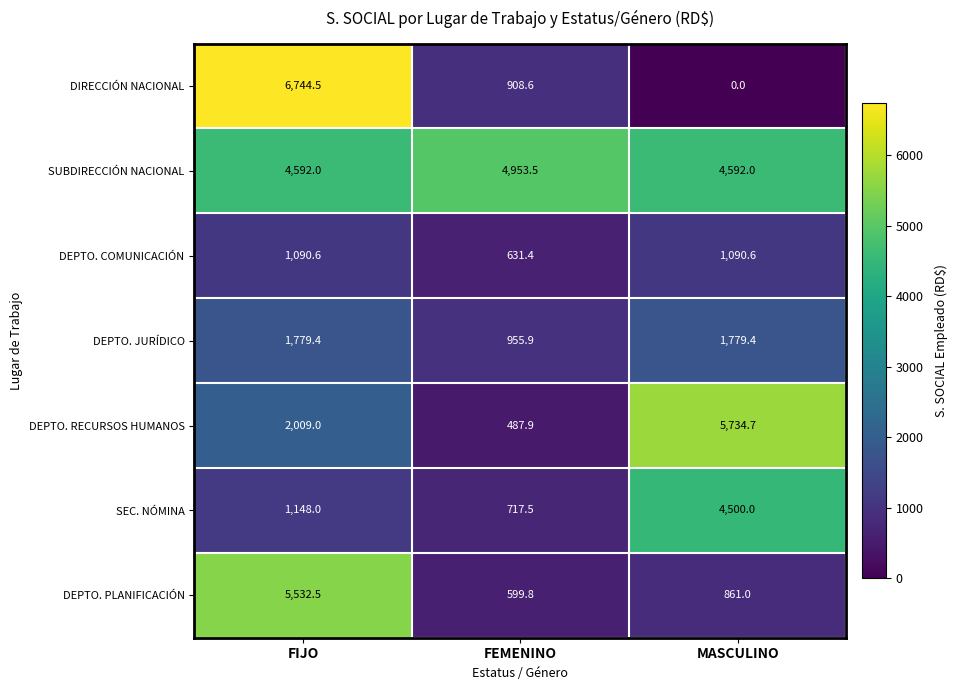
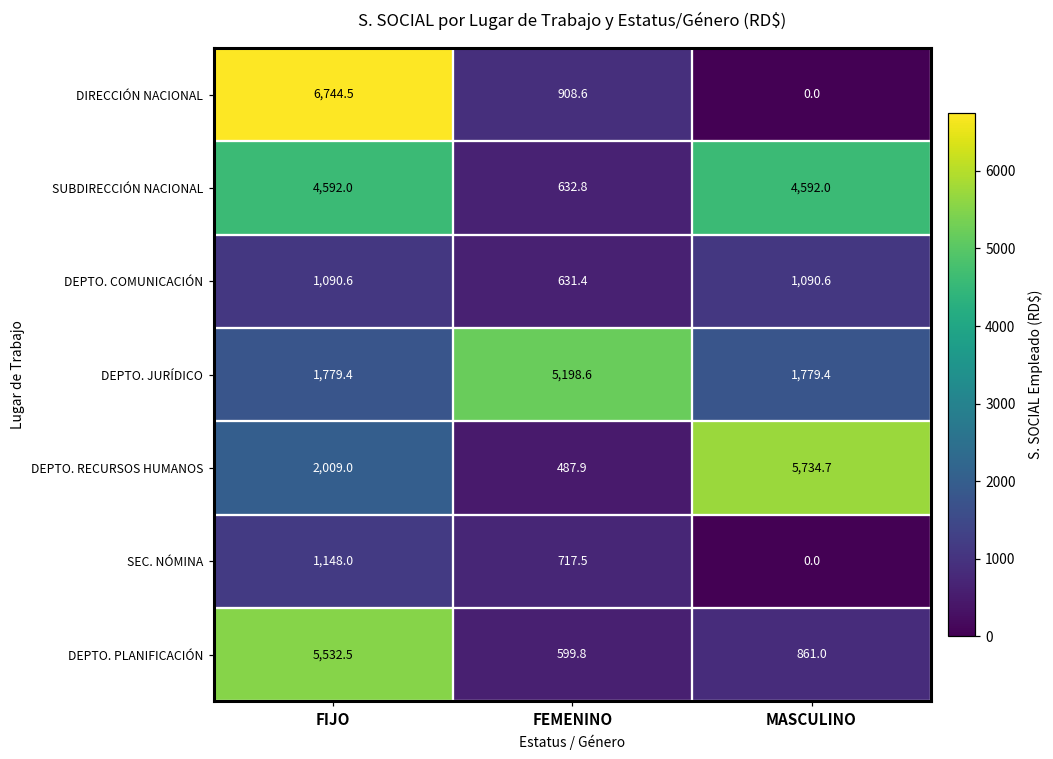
SUBDIRECCIÓN NACIONAL, FEMENINO: 4,953.5 -> 632.8
DEPTO. JURÍDICO, FEMENINO: 955.9 -> 5,198.6
SEC. NÓMINA, MASCULINO: 4,500.0 -> 0.0
